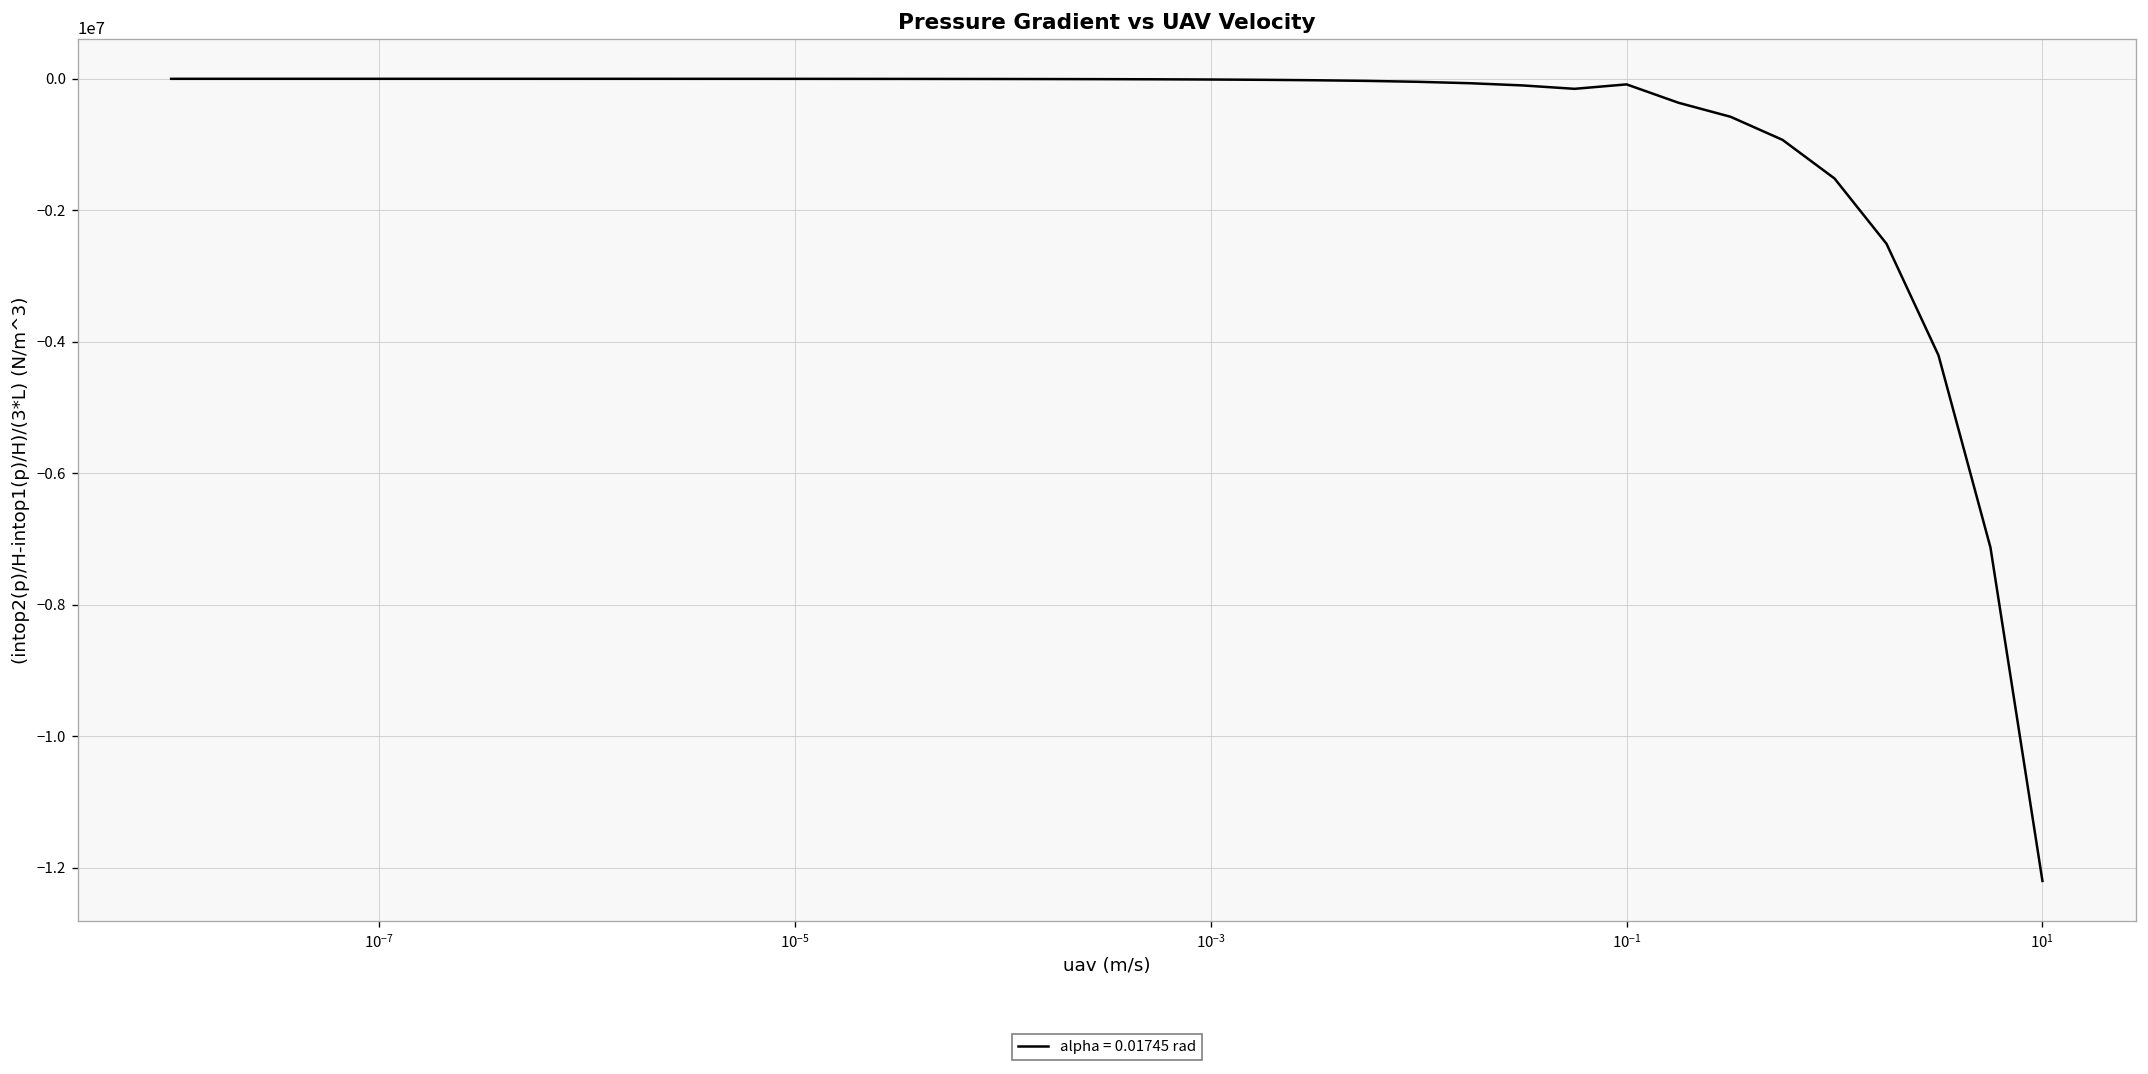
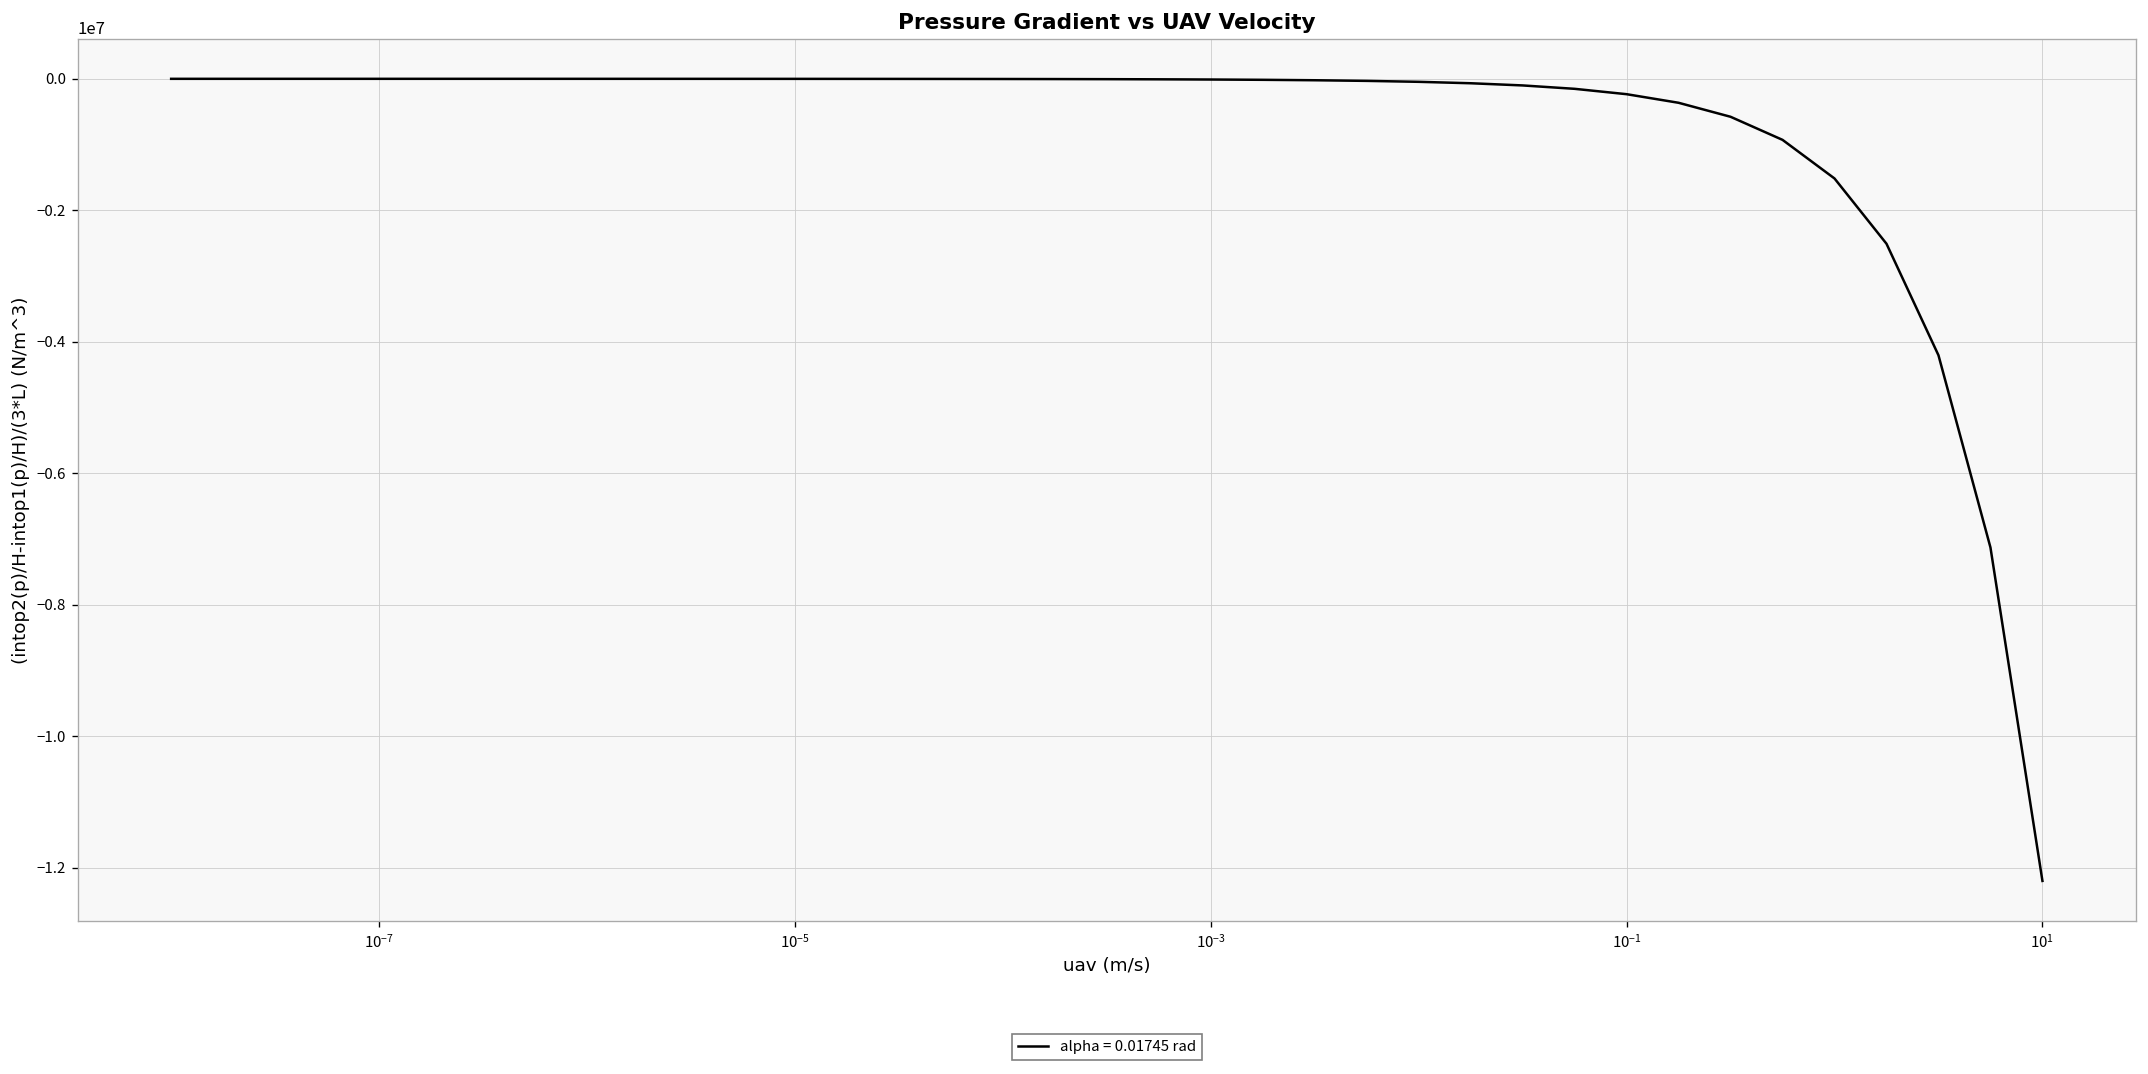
10^-1: -100000 -> -200000
